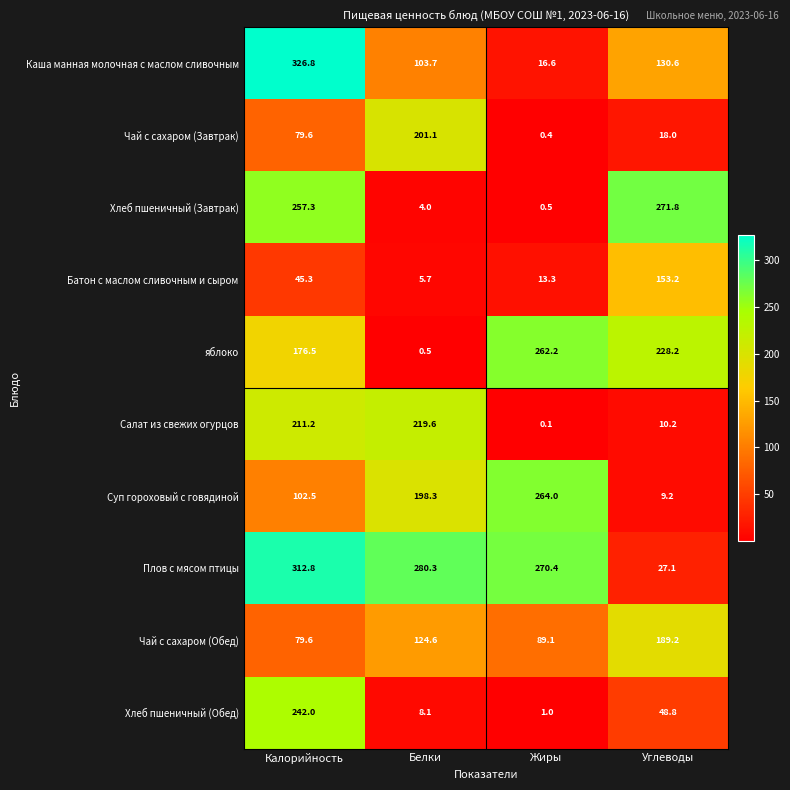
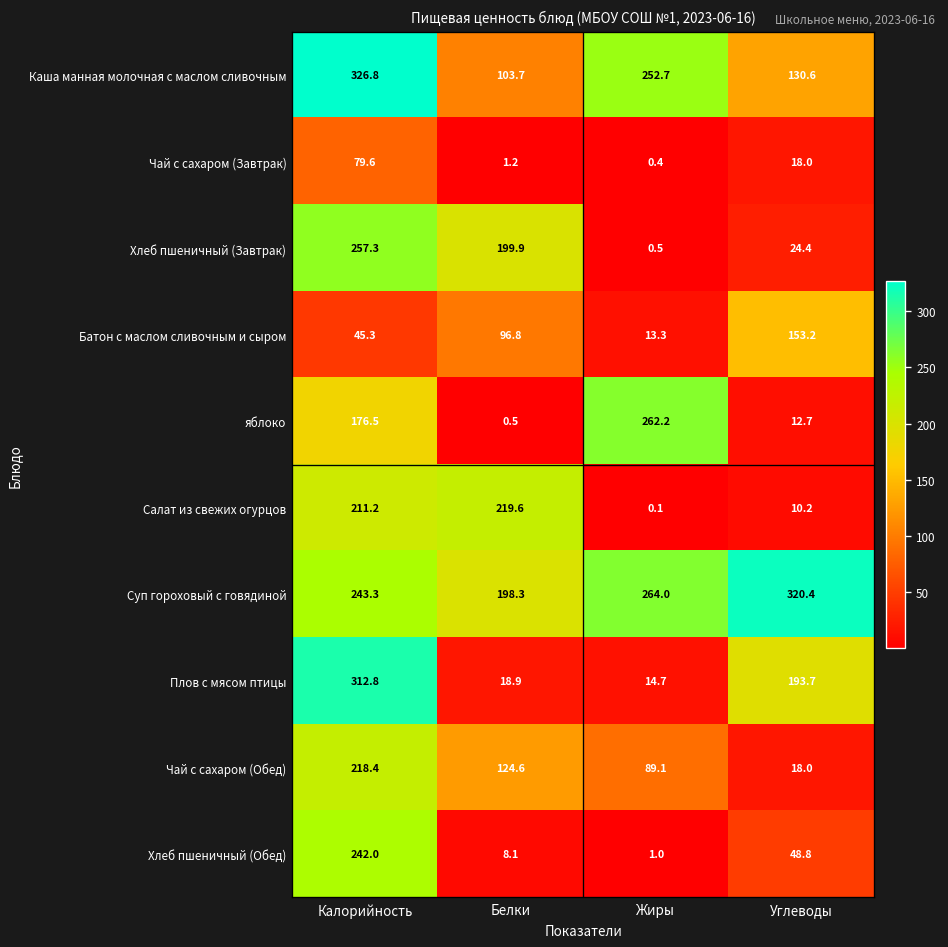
Каша манная молочная с маслом сливочным, Жиры: 16.6 -> 252.7
Чай с сахаром (Завтрак), Белки: 201.1 -> 1.2
Хлеб пшеничный (Завтрак), Белки: 4.0 -> 199.9
Хлеб пшеничный (Завтрак), Углеводы: 271.8 -> 24.4
Батон с маслом сливочным и сыром, Белки: 5.7 -> 96.8
яблоко, Углеводы: 228.2 -> 12.7
Суп гороховый с говядиной, Калорийность: 102.5 -> 243.3
Суп гороховый с говядиной, Углеводы: 9.2 -> 320.4
Плов с мясом птицы, Белки: 280.3 -> 18.9
Плов с мясом птицы, Жиры: 270.4 -> 14.7
Плов с мясом птицы, Углеводы: 27.1 -> 193.7
Чай с сахаром (Обед), Калорийность: 79.6 -> 218.4
Чай с сахаром (Обед), Углеводы: 189.2 -> 18.0
